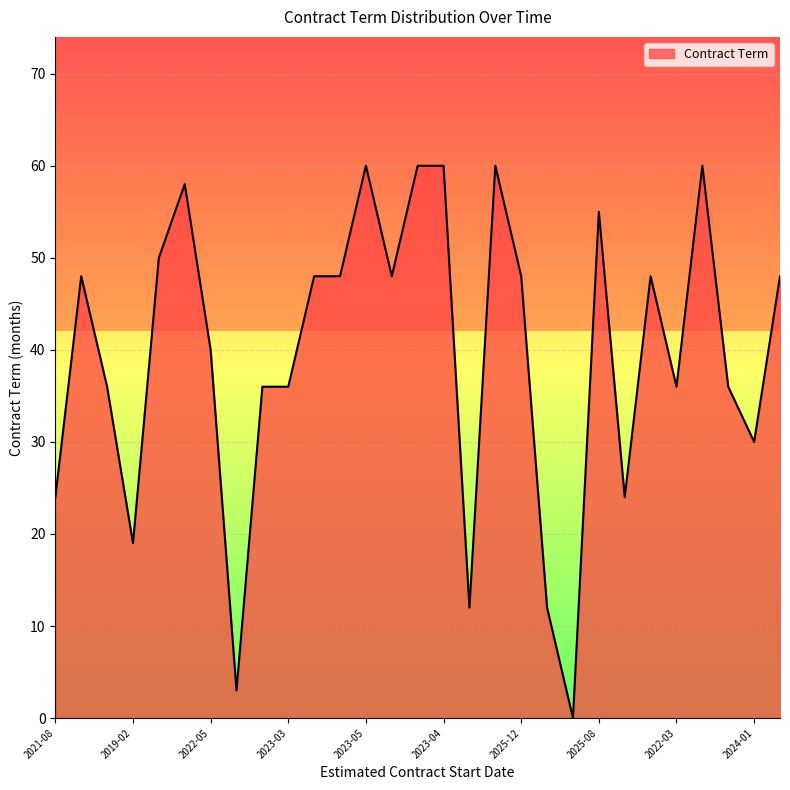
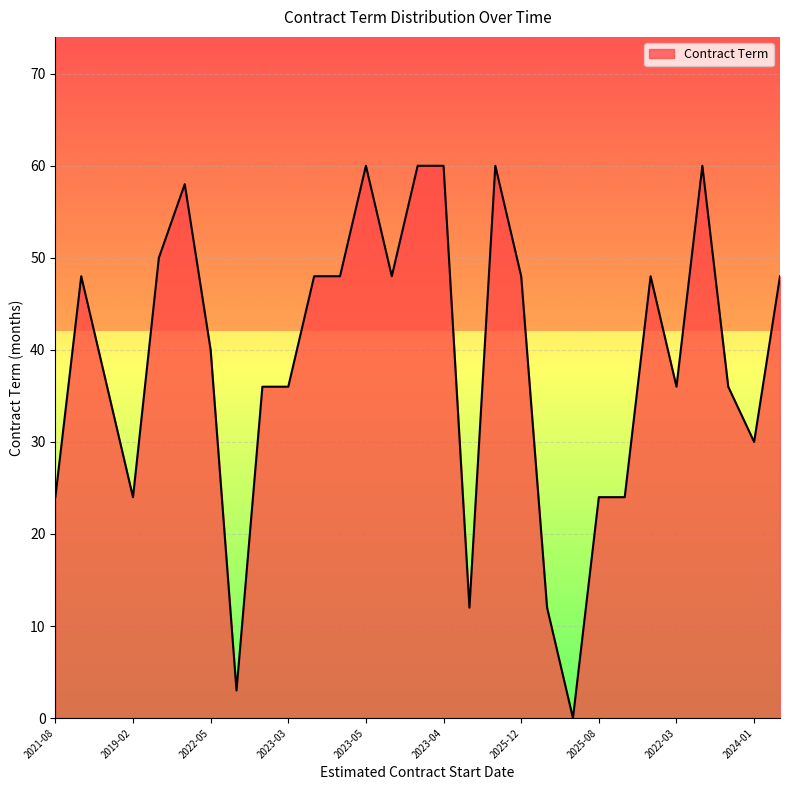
2019-02: 19 -> 24
2025-08: 55 -> 24
